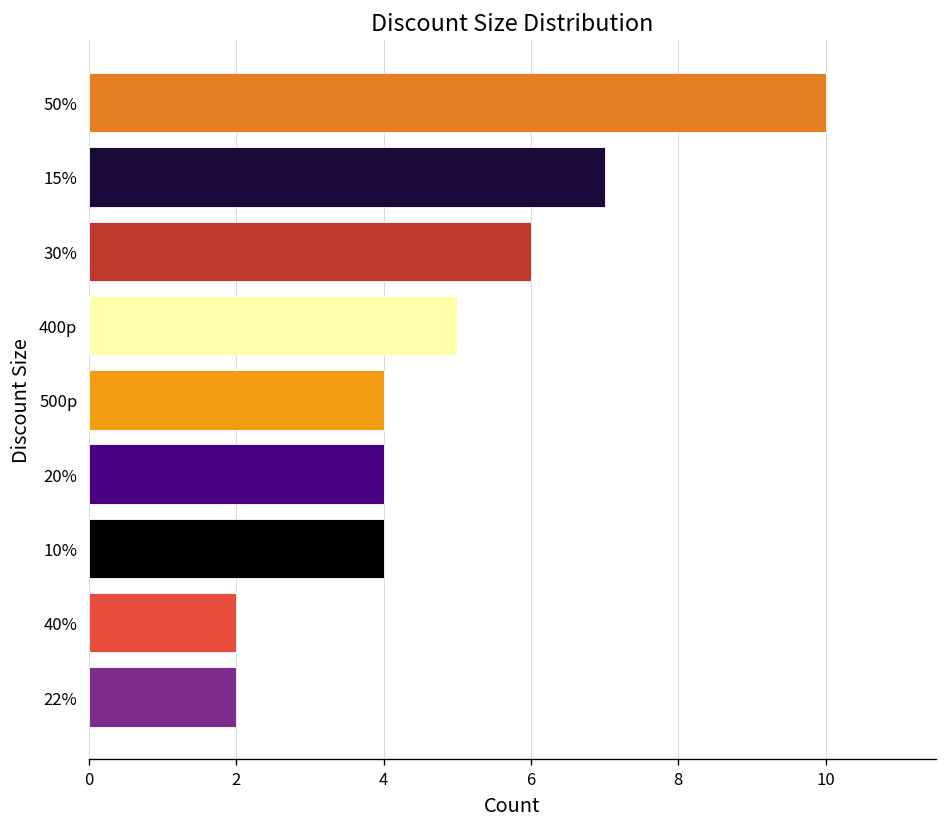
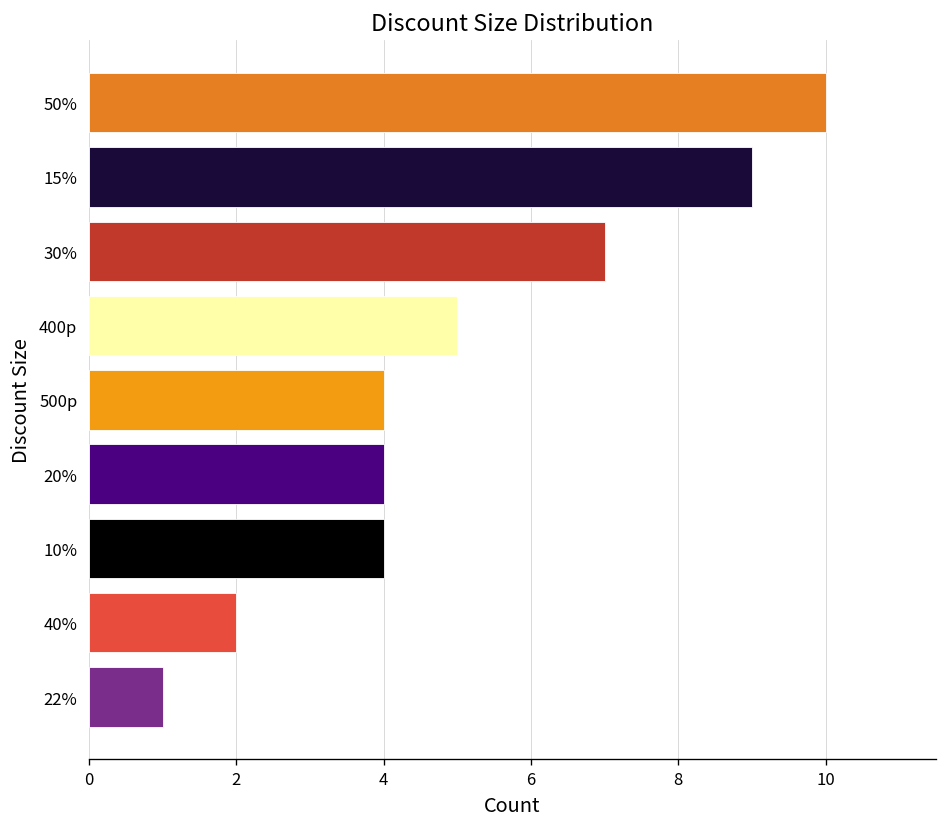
15%: 7 -> 9
30%: 6 -> 7
22%: 2 -> 1
